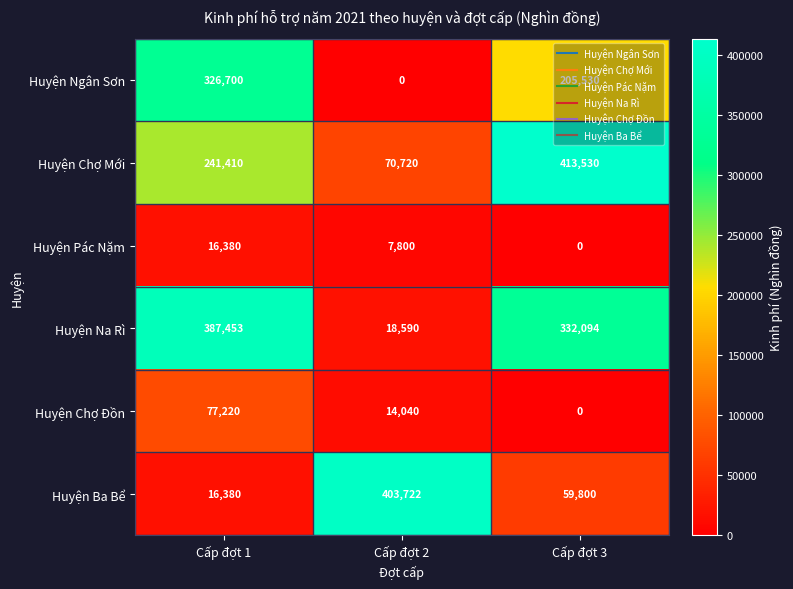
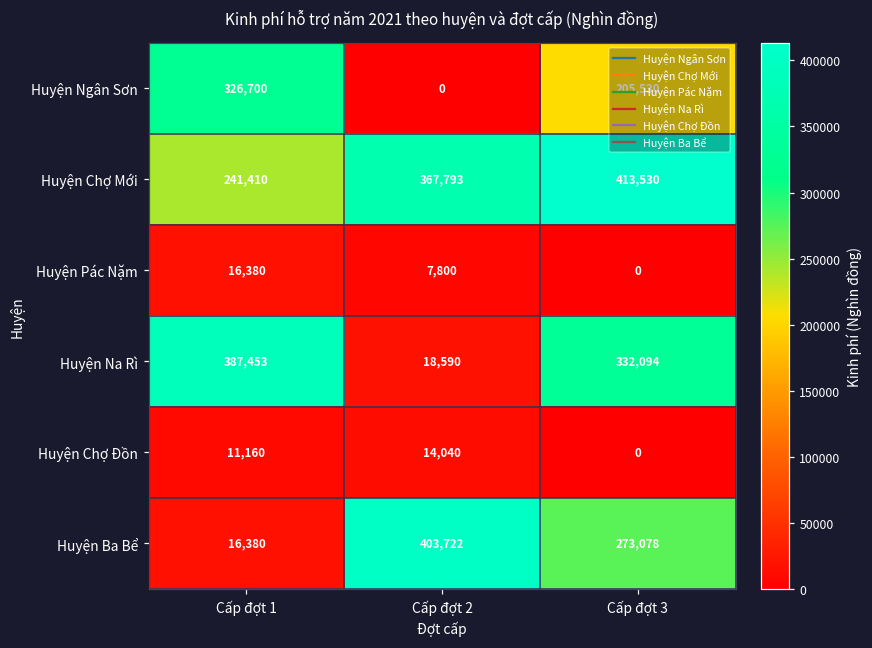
Huyện Chợ Mới, Cấp đợt 2: 70,720 -> 367,793
Huyện Chợ Đồn, Cấp đợt 1: 77,220 -> 11,160
Huyện Ba Bể, Cấp đợt 3: 59,800 -> 273,078
